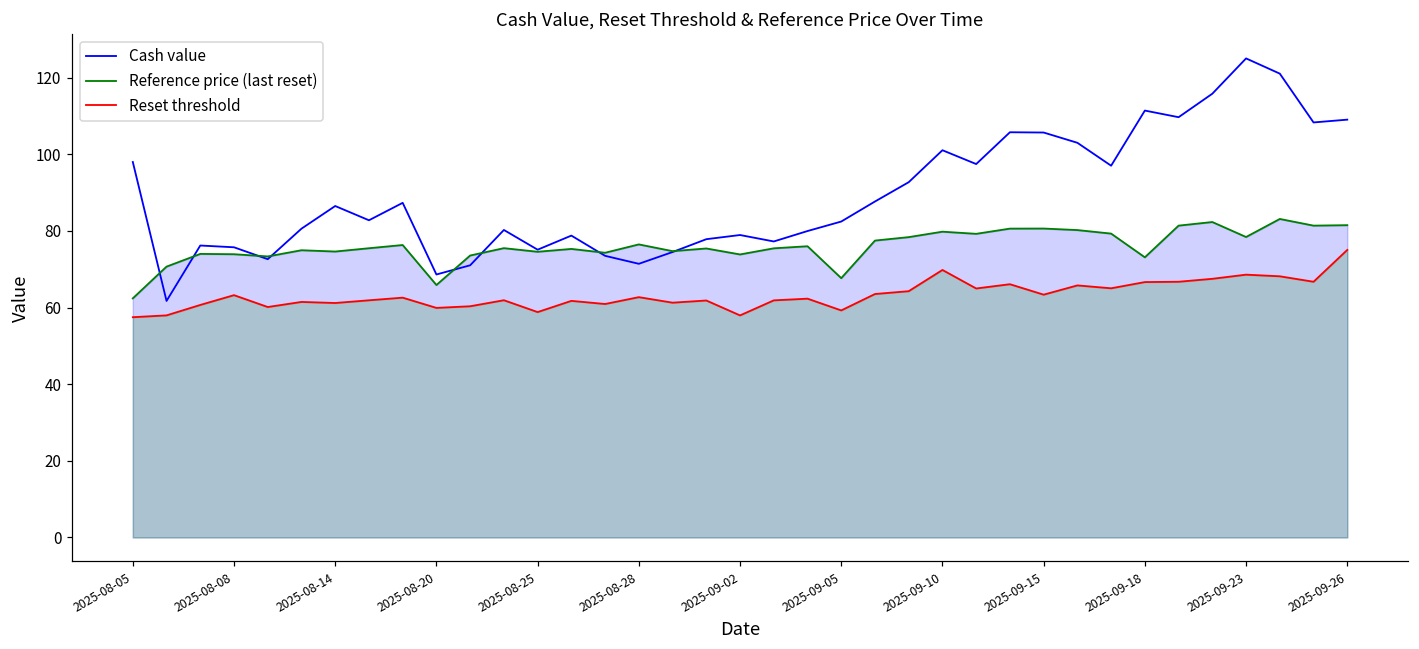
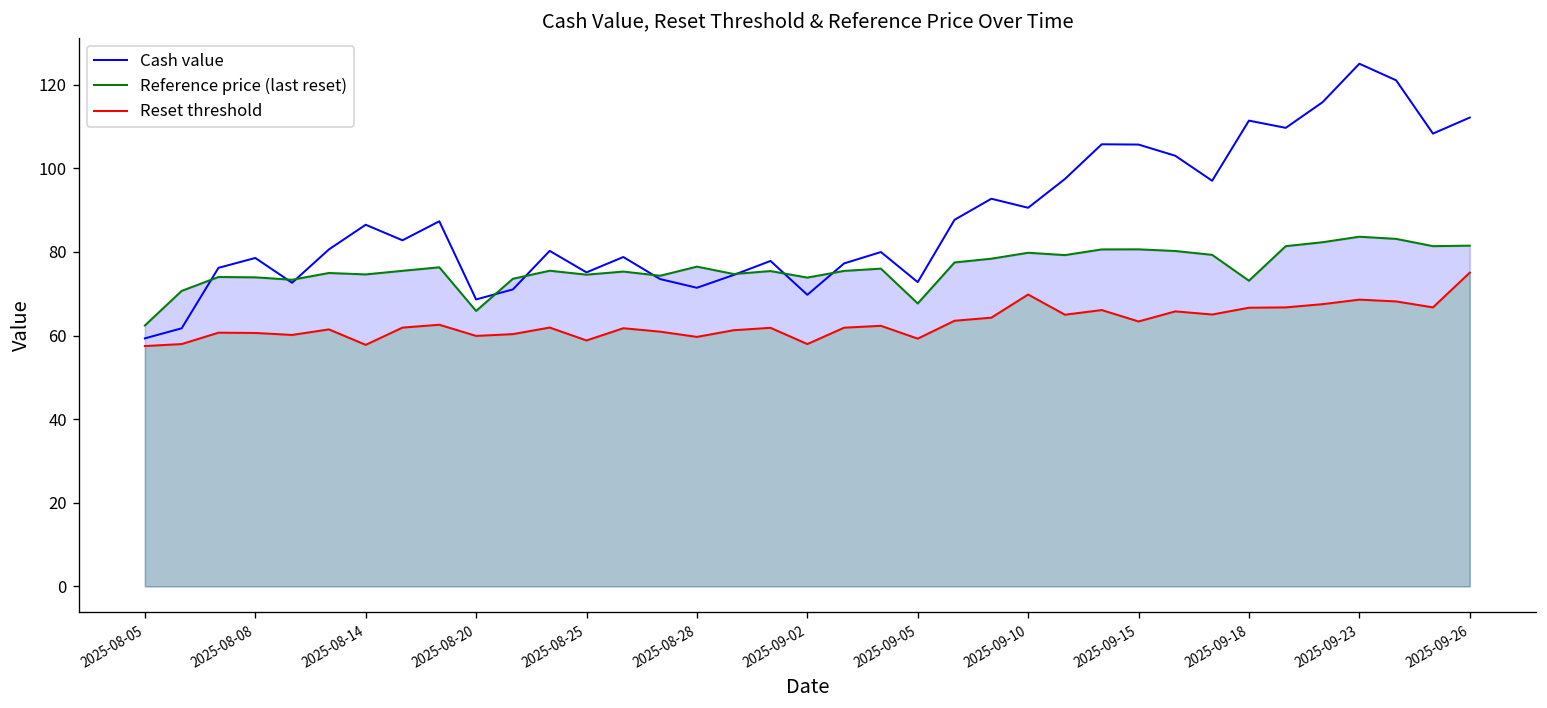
Cash value, 2025-08-05: 98 -> 59
Cash value, 2025-08-08: 76 -> 79
Reset threshold, 2025-08-08: 63 -> 61
Reset threshold, 2025-08-14: 61 -> 58
Reset threshold, 2025-08-28: 63 -> 60
Cash value, 2025-09-02: 79 -> 70
Cash value, 2025-09-05: 82 -> 73
Cash value, 2025-09-10: 101 -> 91
Reference price (last reset), 2025-09-23: 78 -> 84
Cash value, 2025-09-26: 109 -> 112
